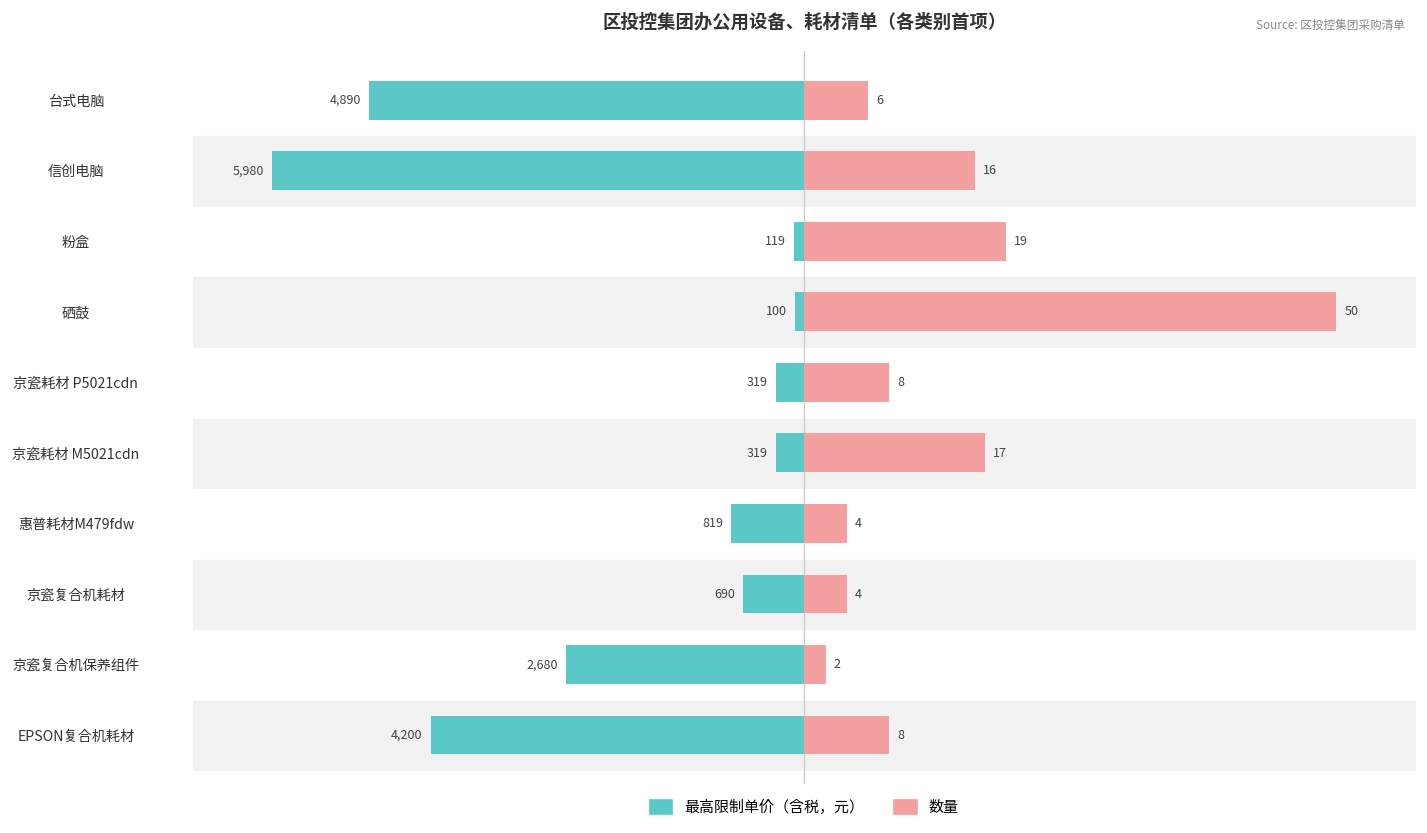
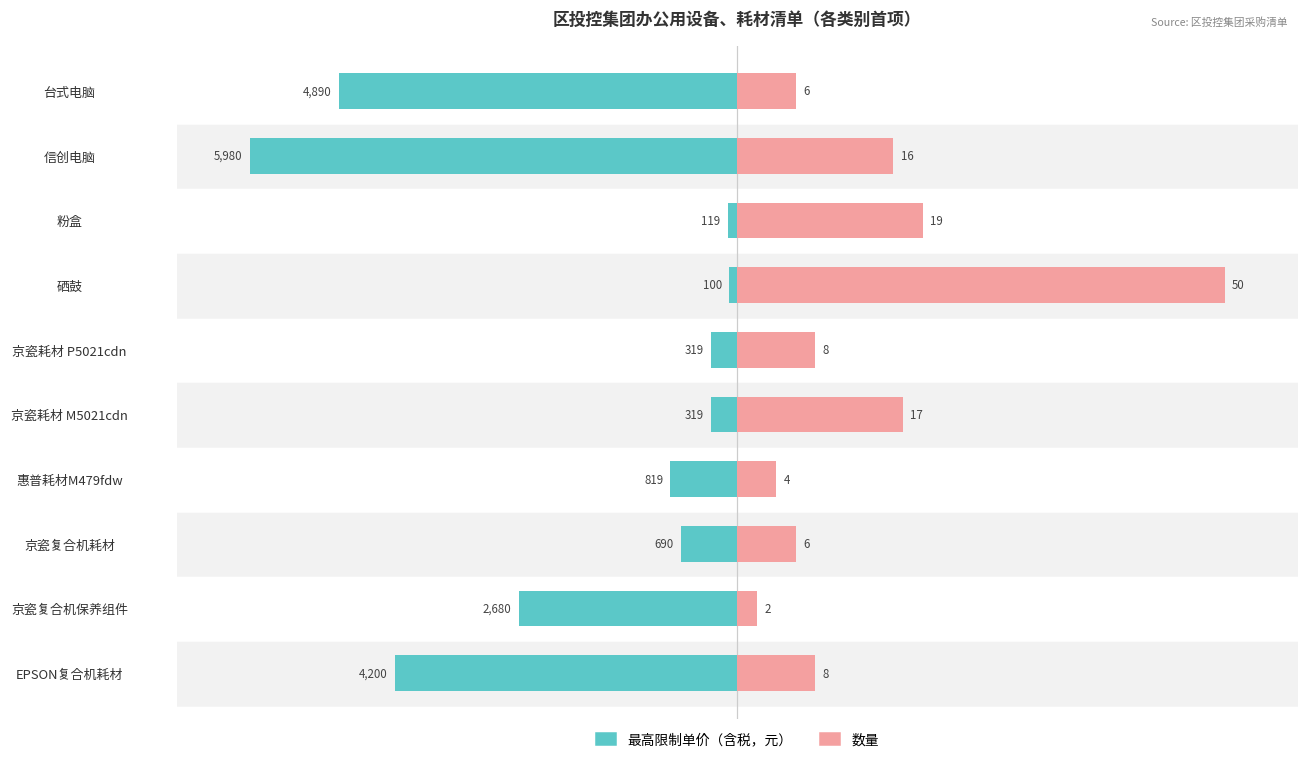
数量, 京瓷复合机耗材: 4 -> 6
